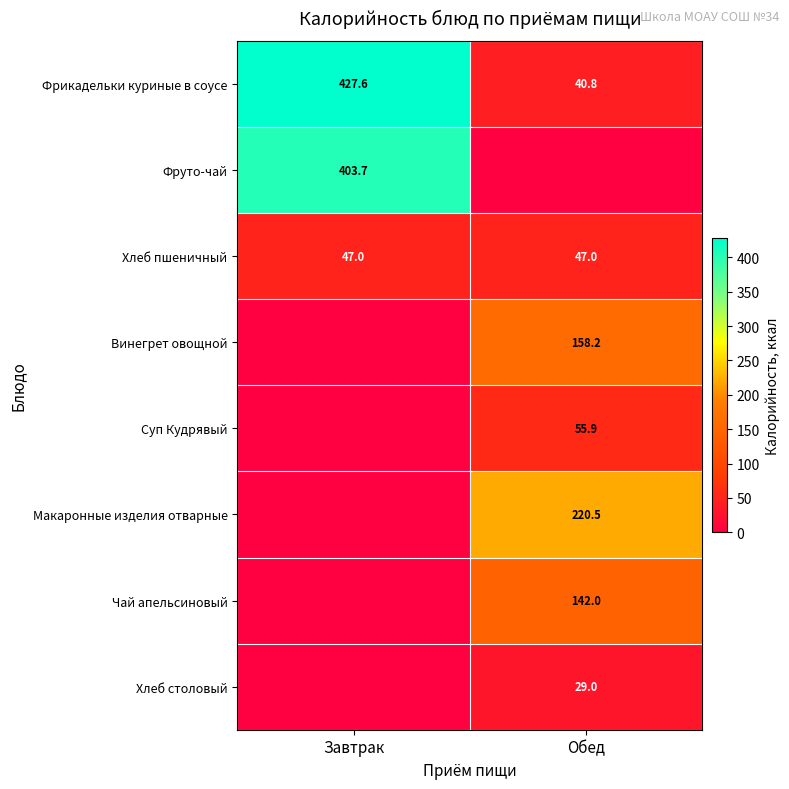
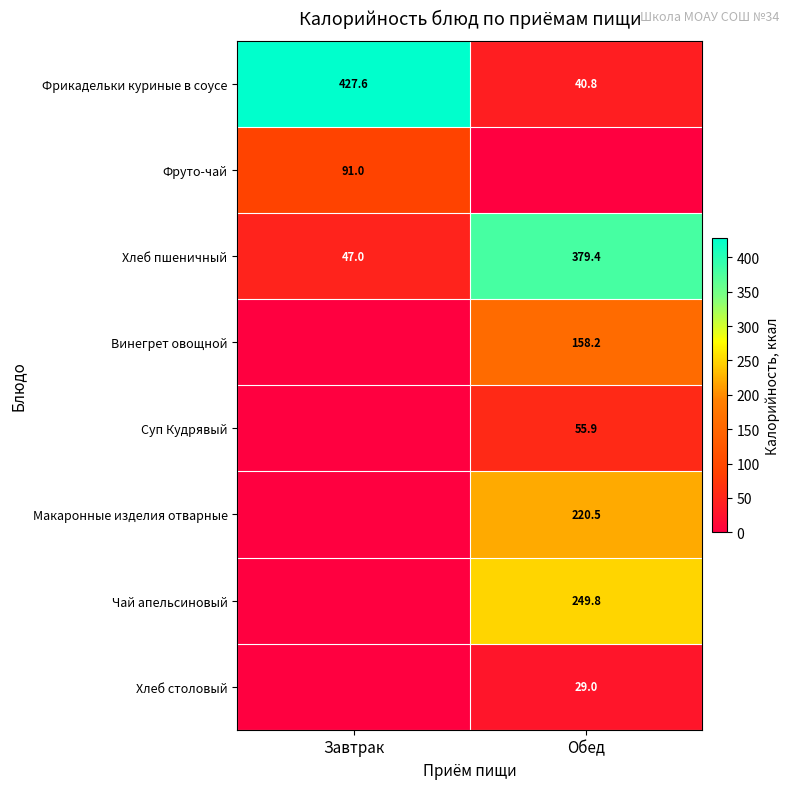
Фруто-чай, Завтрак: 403.7 -> 91.0
Хлеб пшеничный, Обед: 47.0 -> 379.4
Чай апельсиновый, Обед: 142.0 -> 249.8
